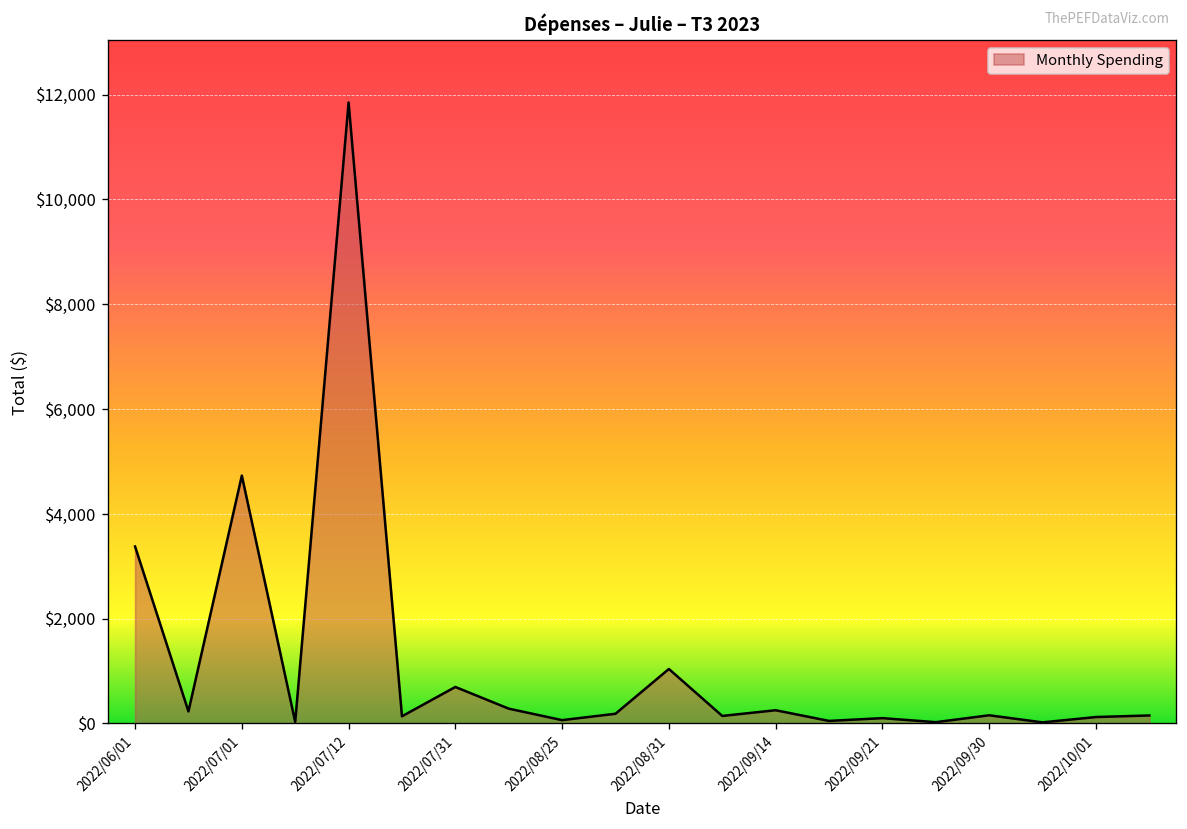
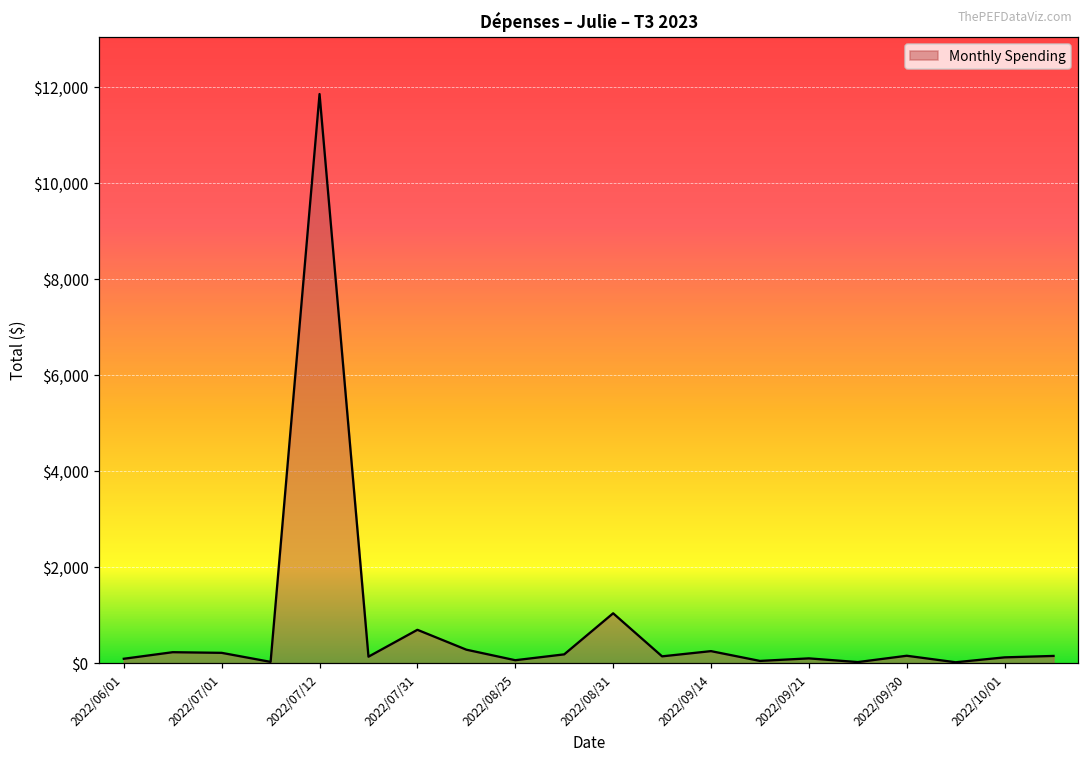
2022/06/01: $3,400 -> $100
2022/07/01: $4,700 -> $200
